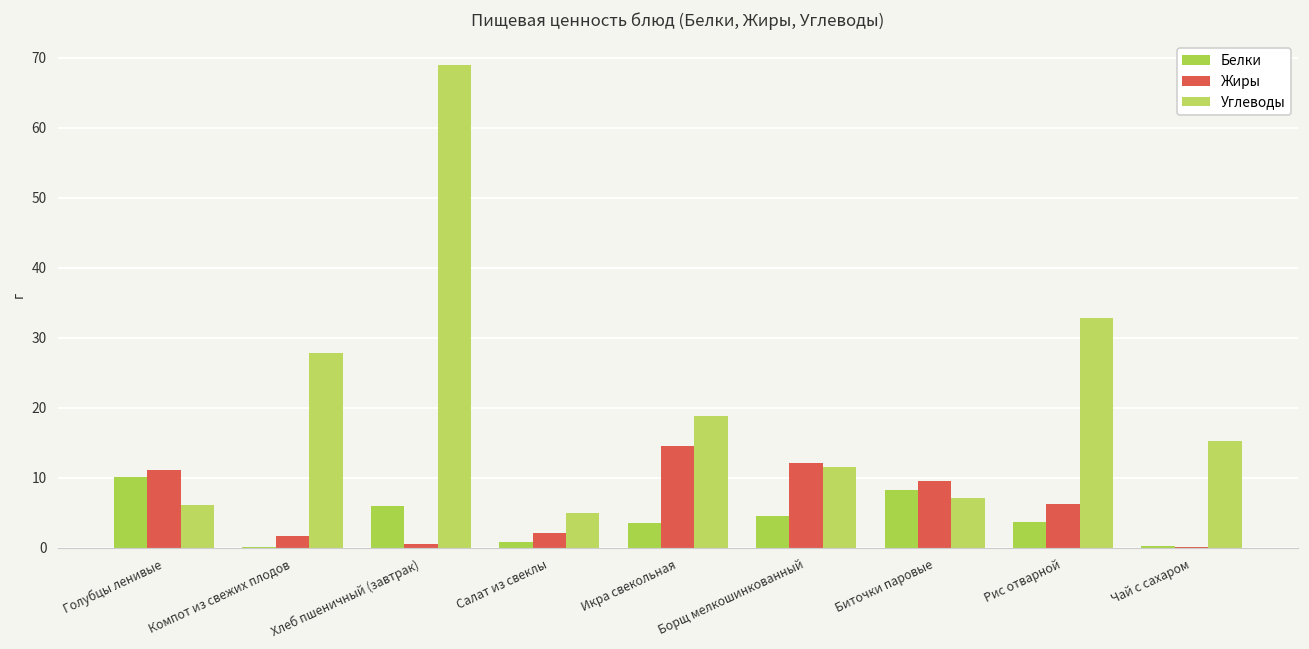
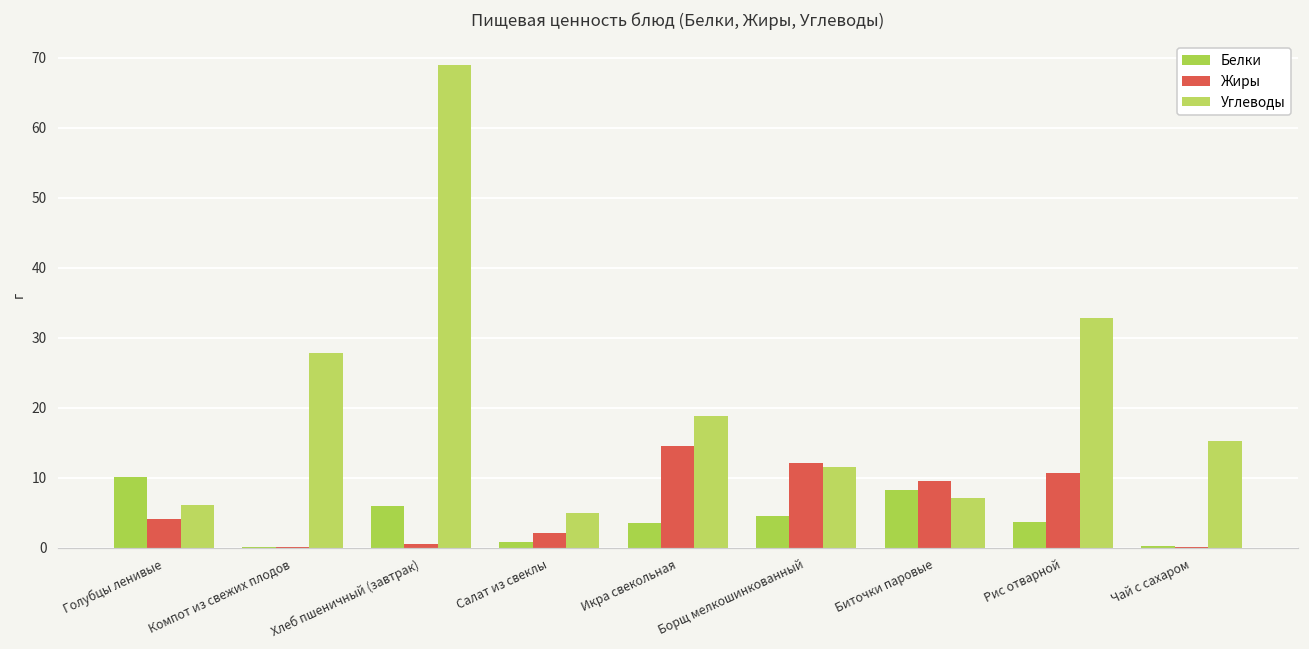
Жиры, Голубцы ленивые: 11 -> 4
Жиры, Компот из свежих плодов: 2 -> 0
Жиры, Рис отварной: 6 -> 11
